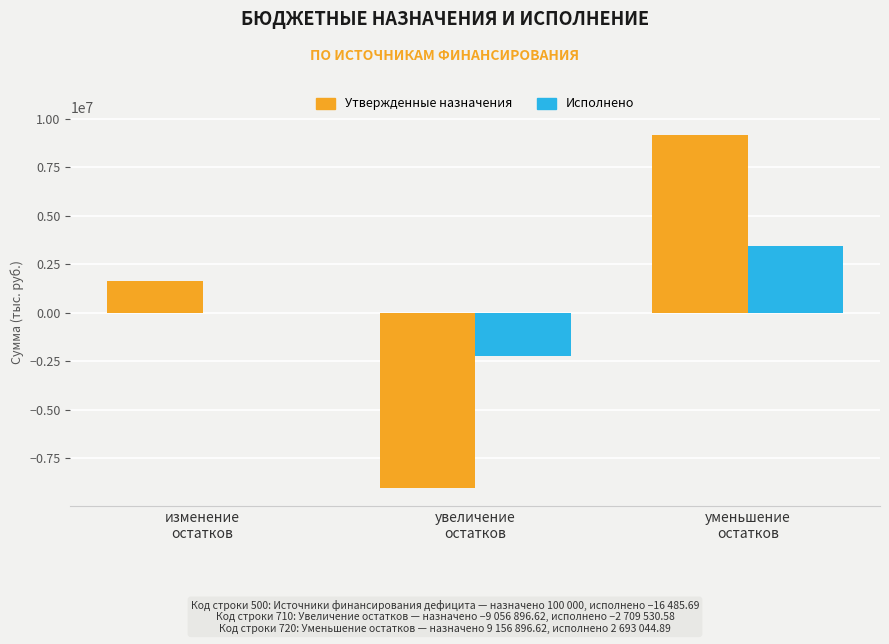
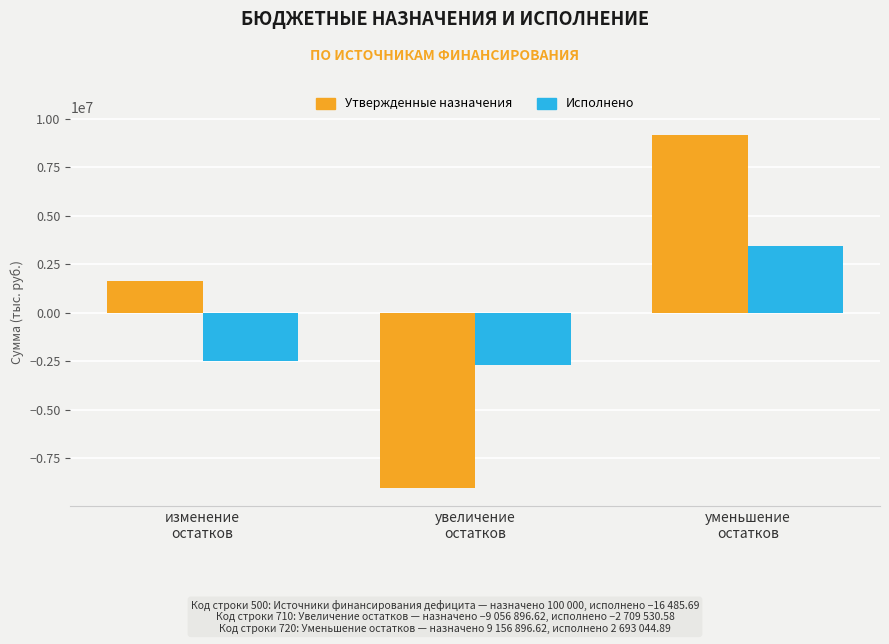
Исполнено, изменение остатков: 0 -> -2500000
Исполнено, увеличение остатков: -2200000 -> -2700000
